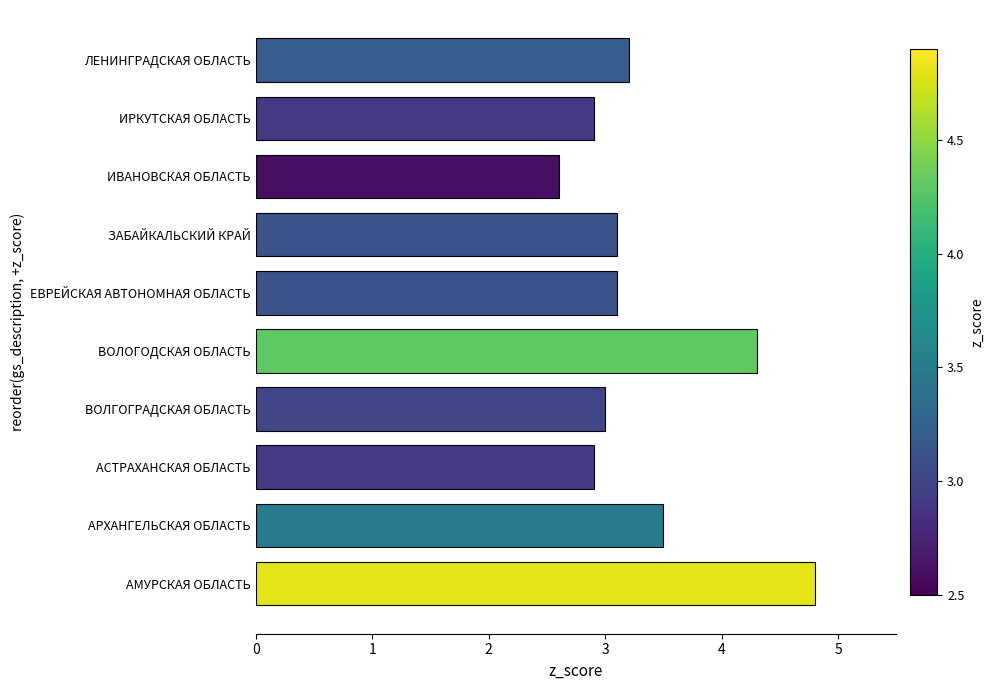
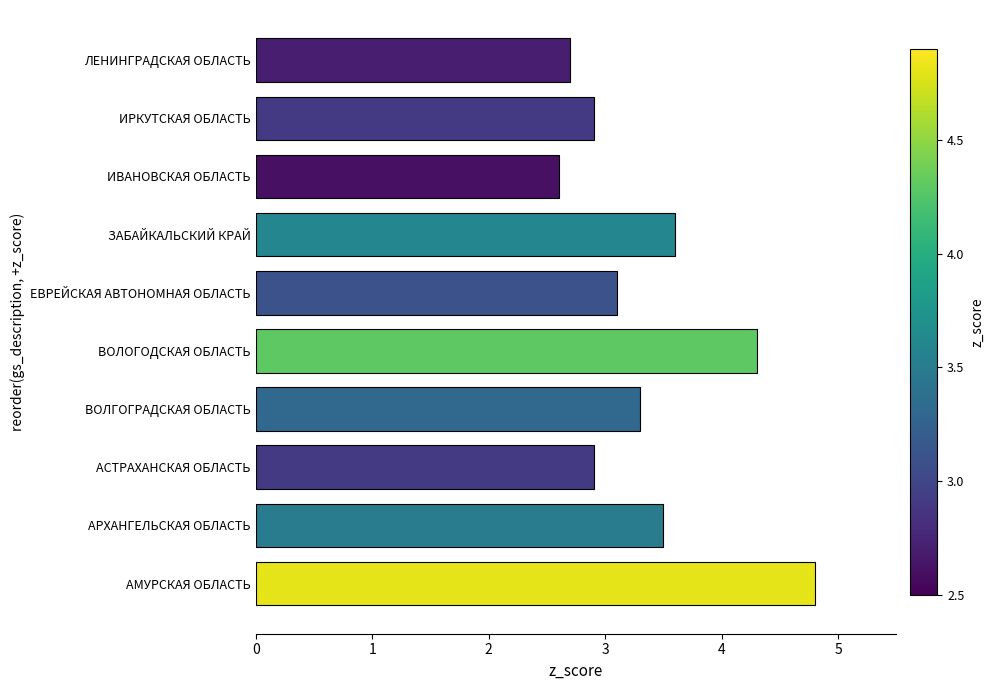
ЛЕНИНГРАДСКАЯ ОБЛАСТЬ: 3.2 -> 2.7
ЗАБАЙКАЛЬСКИЙ КРАЙ: 3.1 -> 3.6
ВОЛГОГРАДСКАЯ ОБЛАСТЬ: 3.0 -> 3.3
